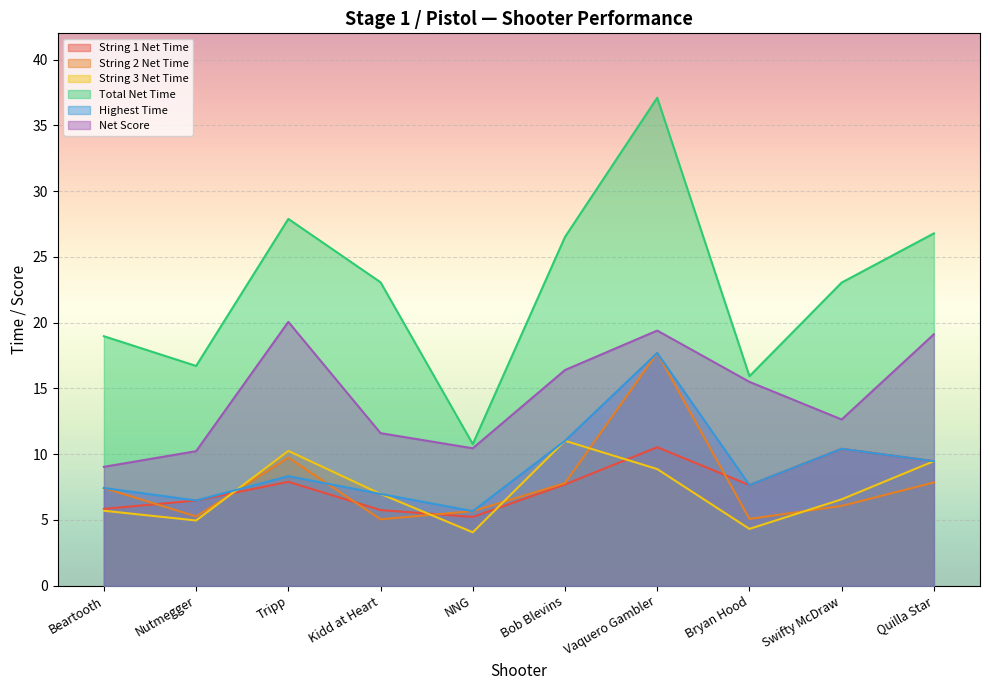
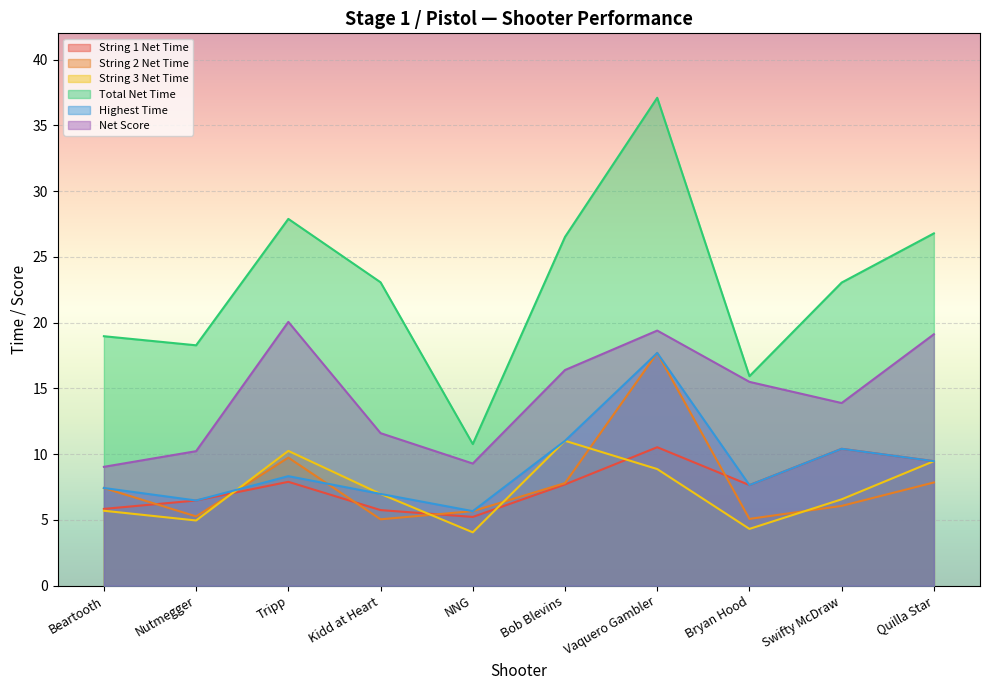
Total Net Time, Nutmegger: 16.7 -> 18.3
Net Score, NNG: 10.5 -> 9.3
Net Score, Swifty McDraw: 12.6 -> 13.9
